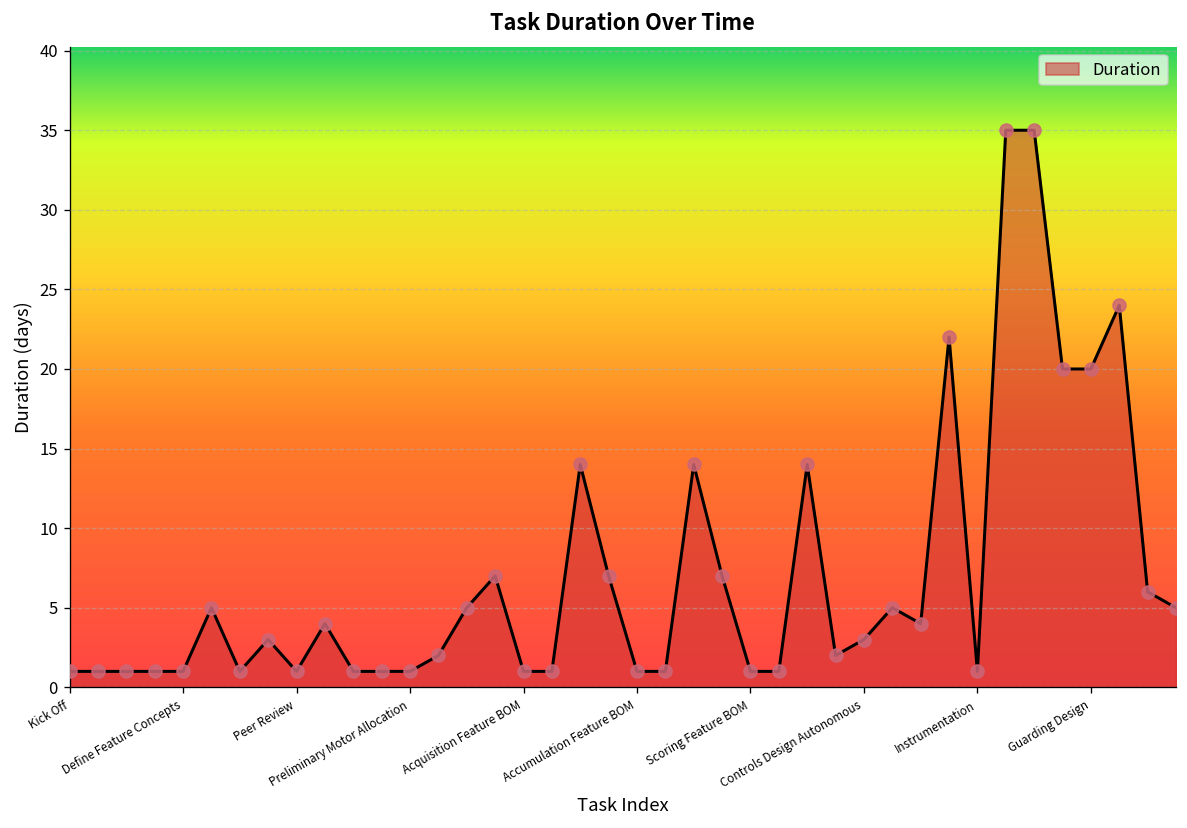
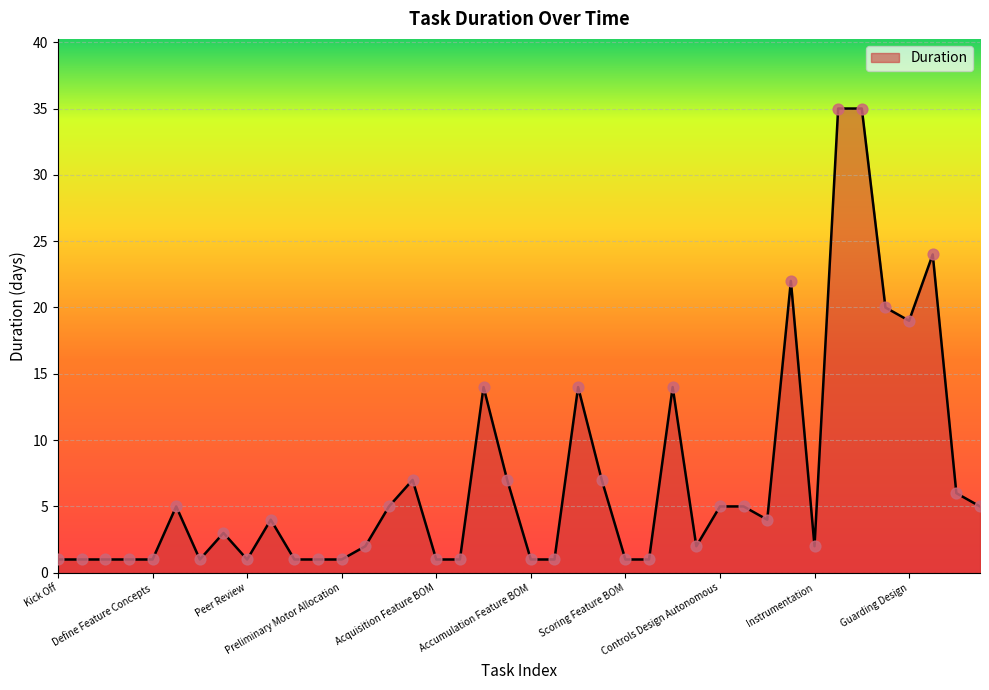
Controls Design Autonomous: 3 -> 5
Instrumentation: 1 -> 2
Guarding Design: 20 -> 19
